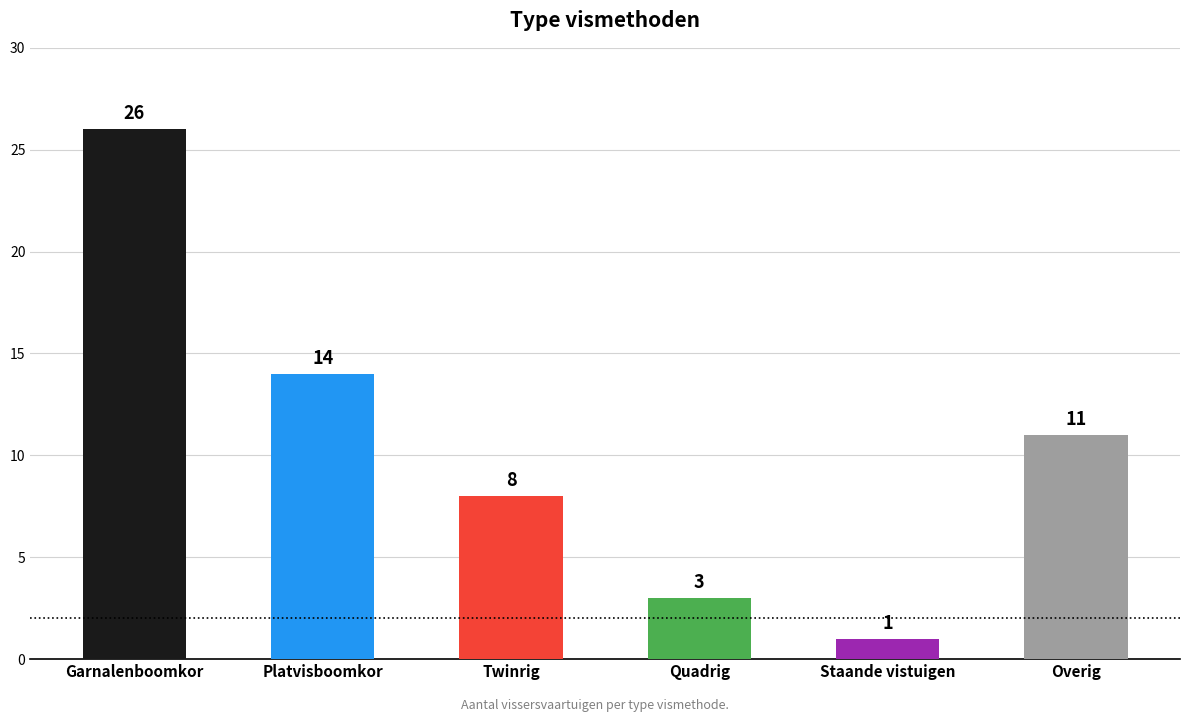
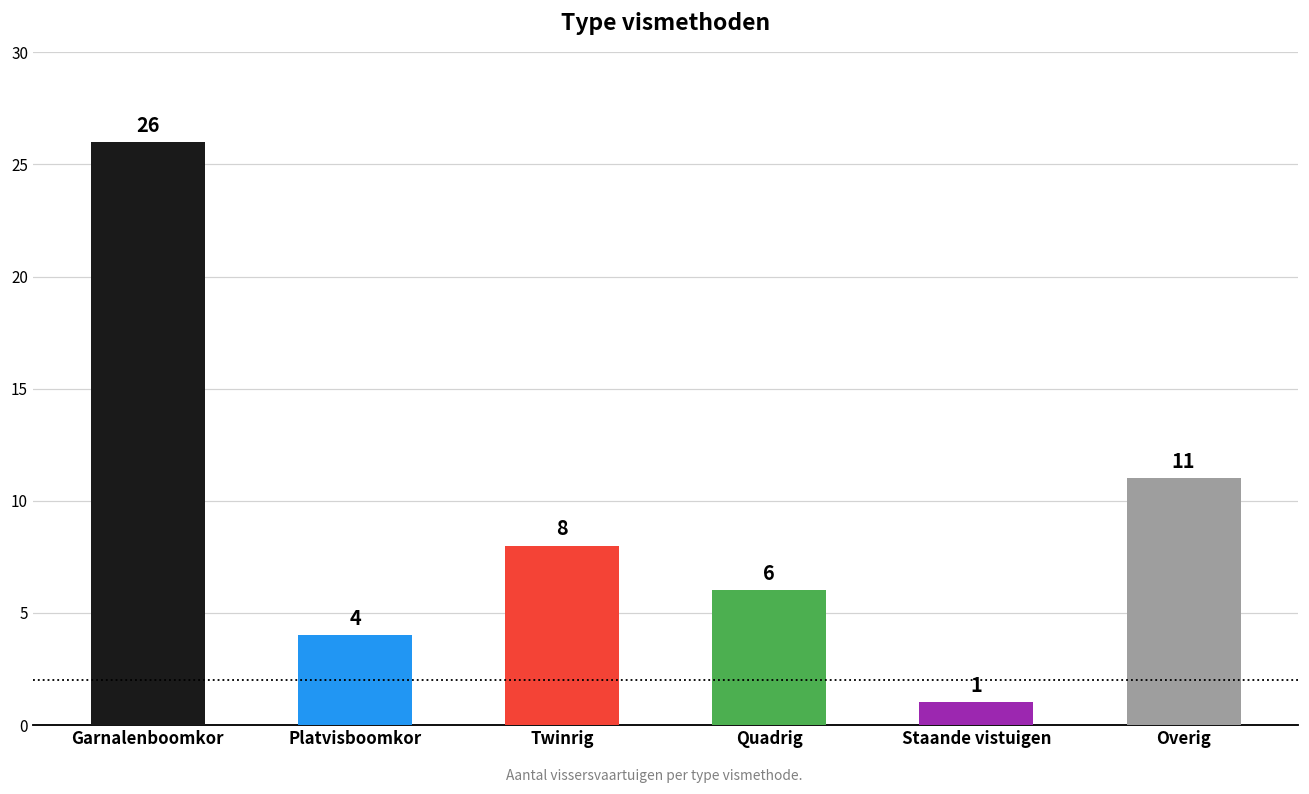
Platvisboomkor: 14 -> 4
Quadrig: 3 -> 6
